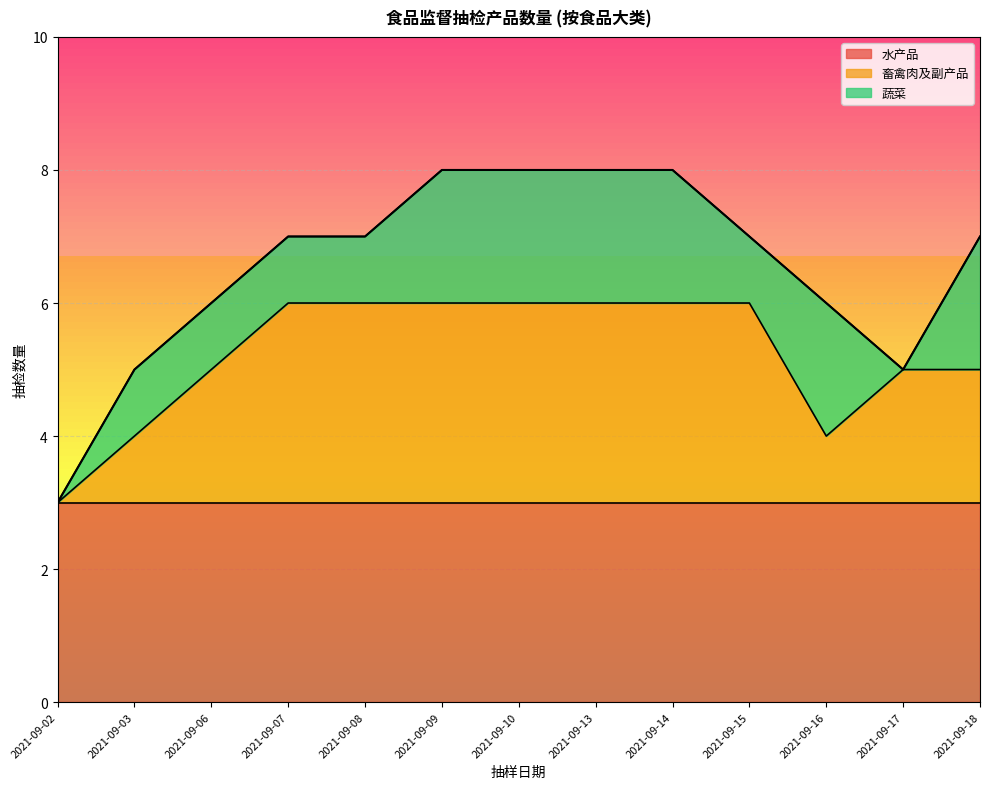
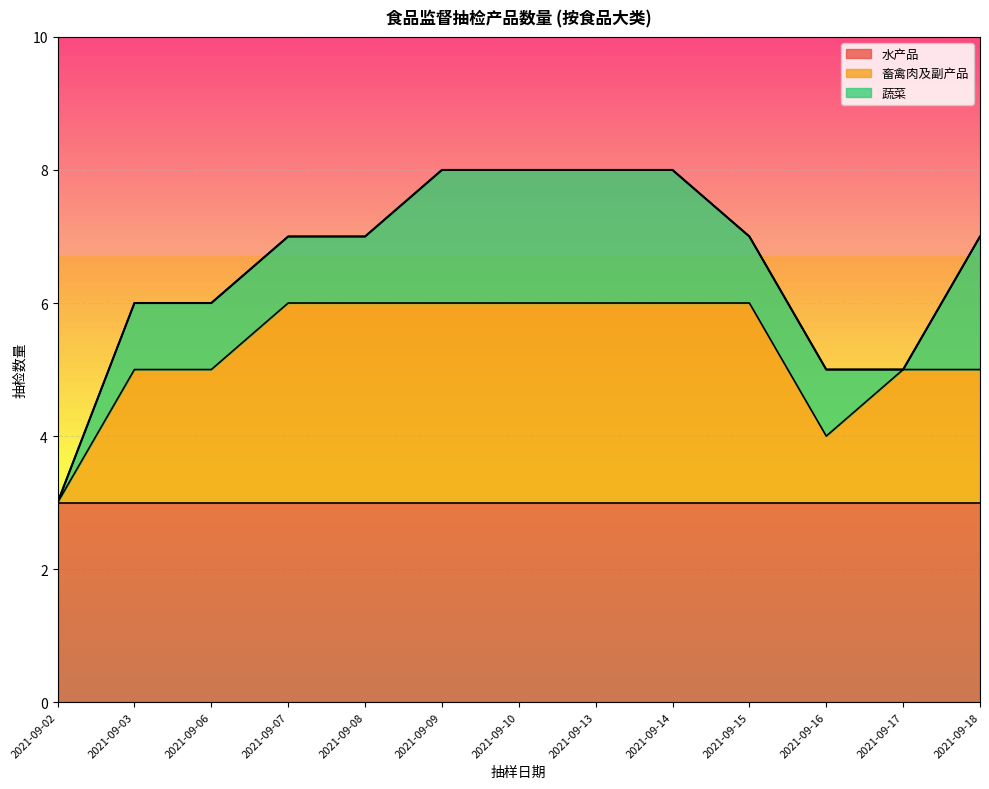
畜禽肉及副产品, 2021-09-03: 4.0 -> 5.0
蔬菜, 2021-09-16: 2 -> 1
